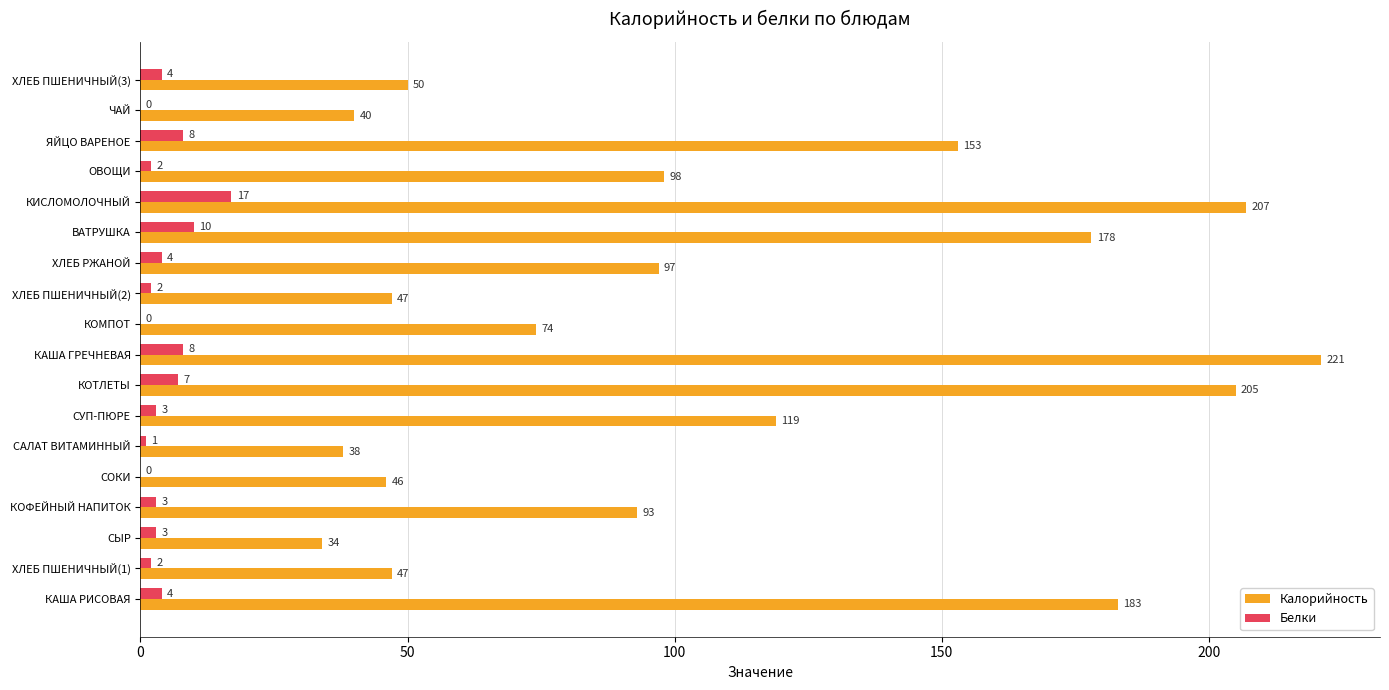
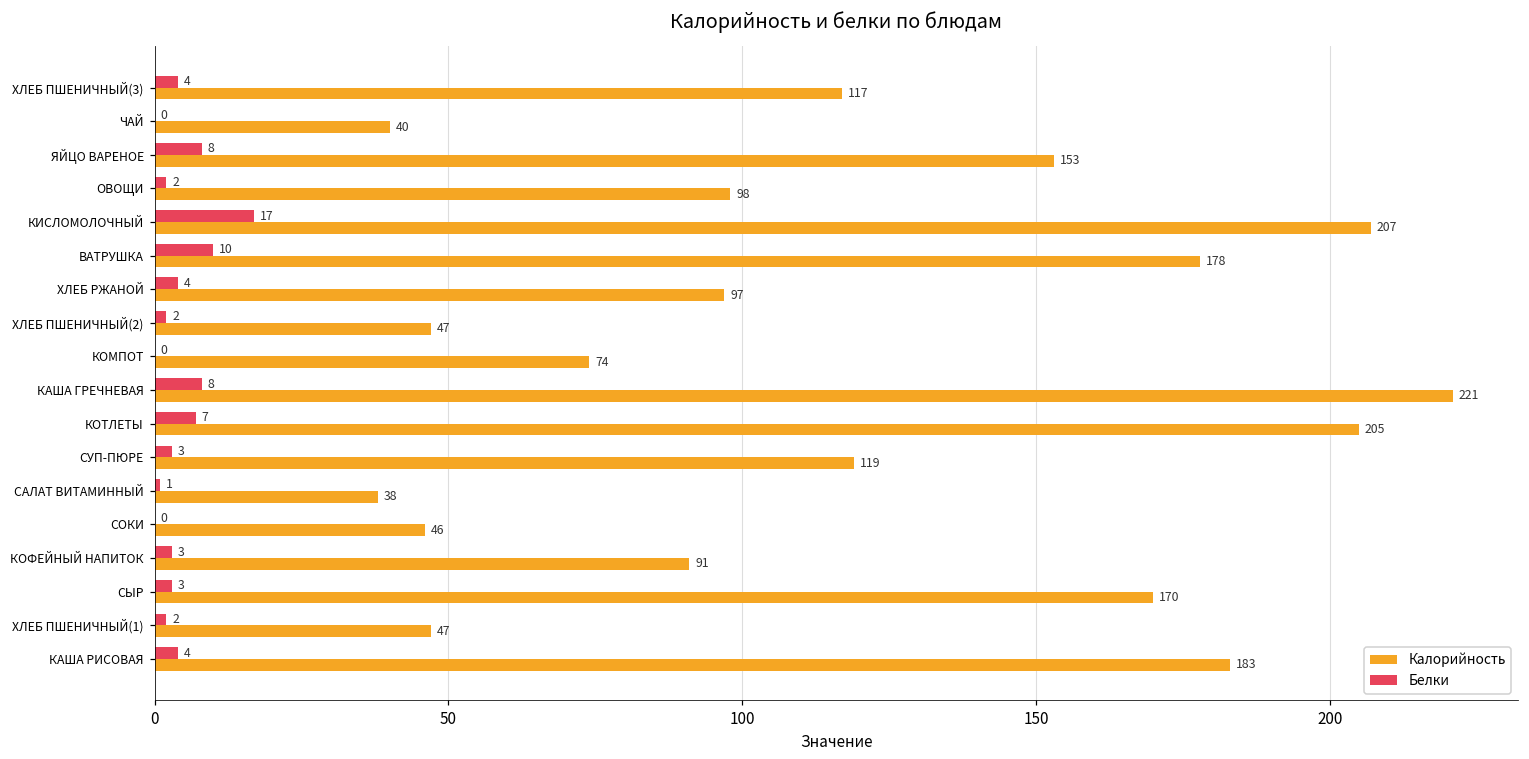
Калорийность, ХЛЕБ ПШЕНИЧНЫЙ(3): 50 -> 117
Калорийность, КОФЕЙНЫЙ НАПИТОК: 93 -> 91
Калорийность, СЫР: 34 -> 170
